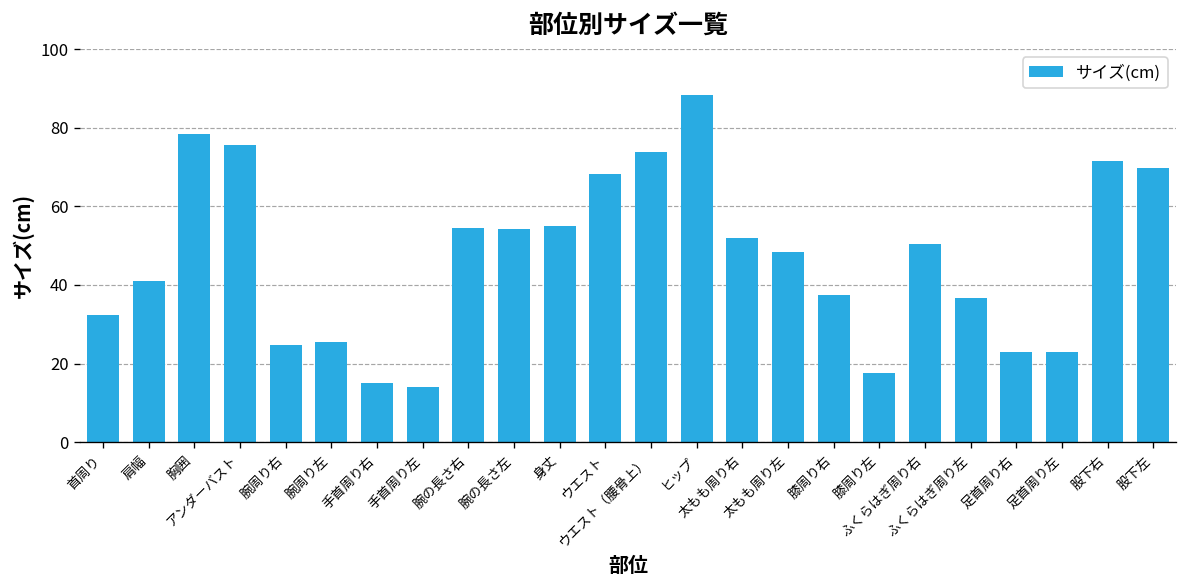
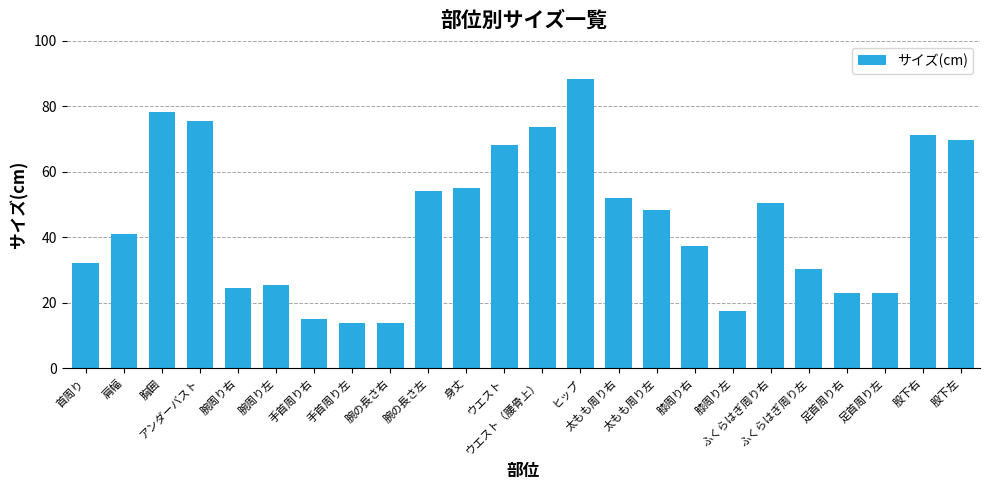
腕の長さ右: 55 -> 14
ふくらはぎ周り左: 37 -> 31
